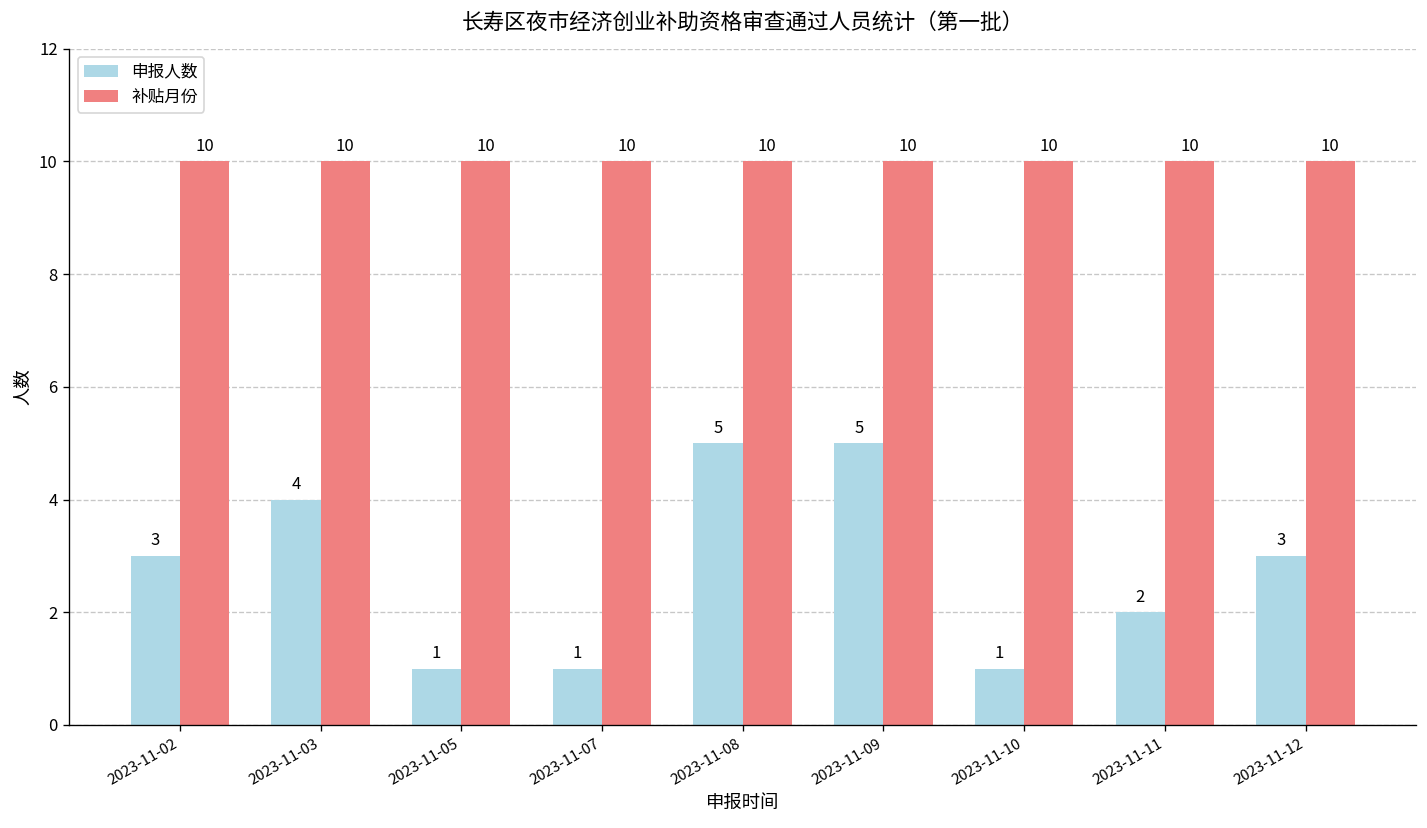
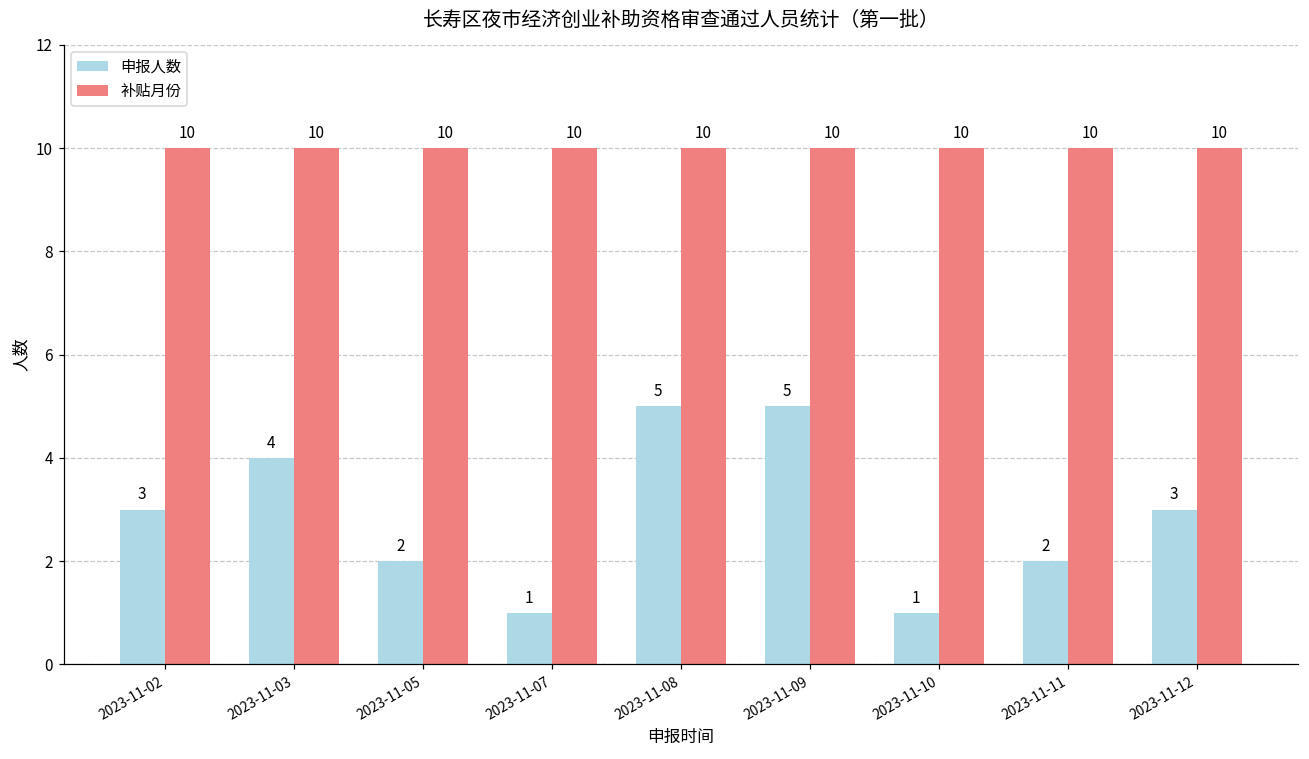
申报人数, 2023-11-05: 1 -> 2
